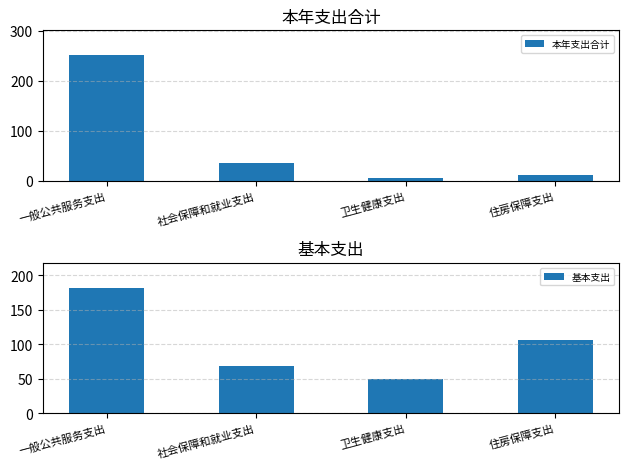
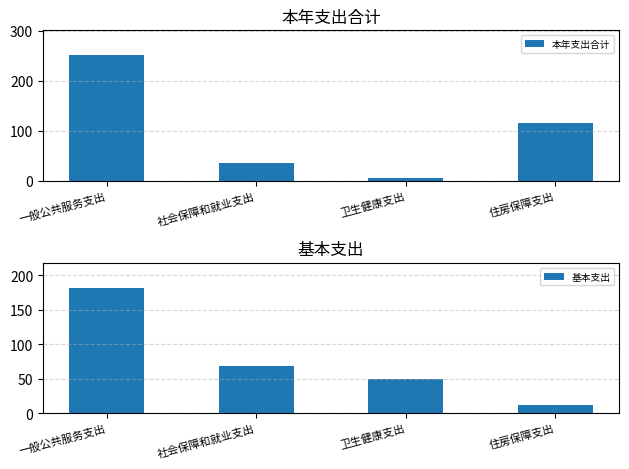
本年支出合计, 住房保障支出: 10 -> 120
基本支出, 住房保障支出: 110 -> 10
